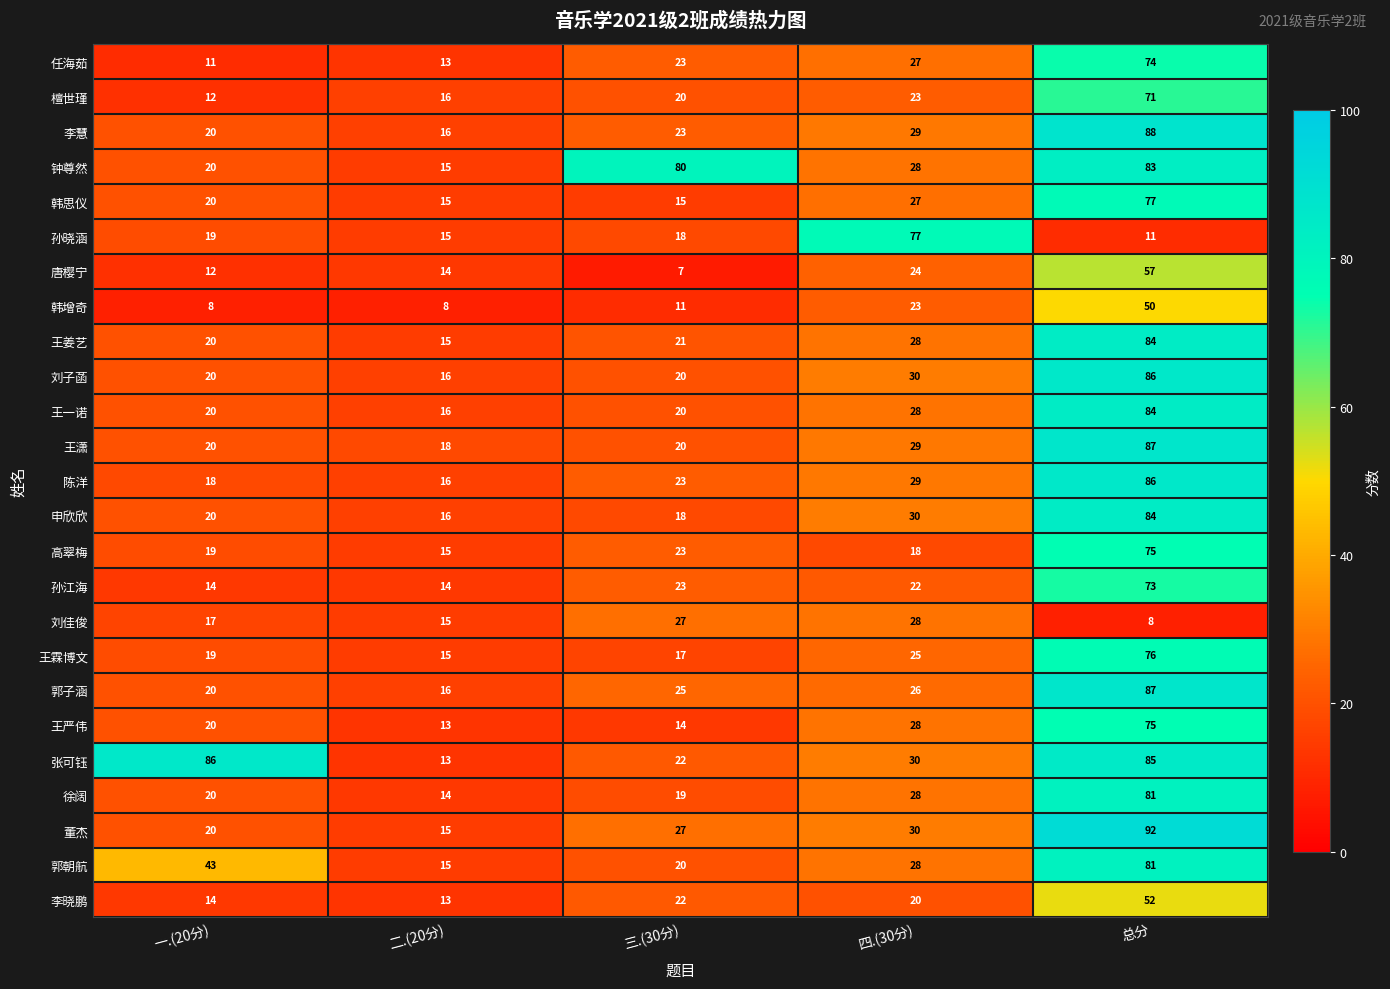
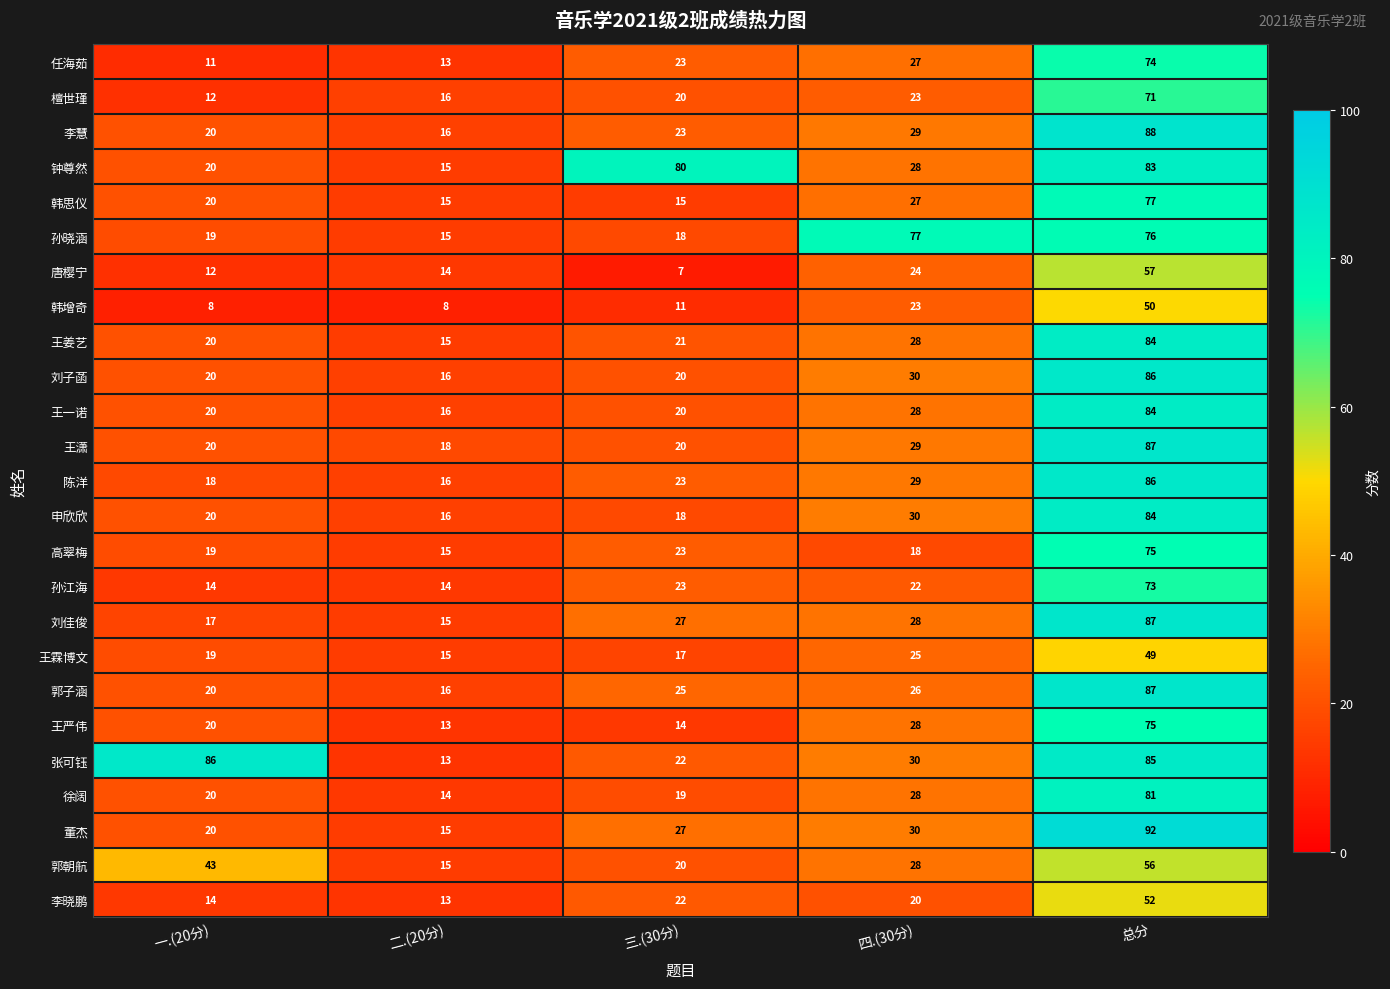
孙晓涵, 总分: 11 -> 76
刘佳俊, 总分: 8 -> 87
王霖博文, 总分: 76 -> 49
郭朝航, 总分: 81 -> 56
